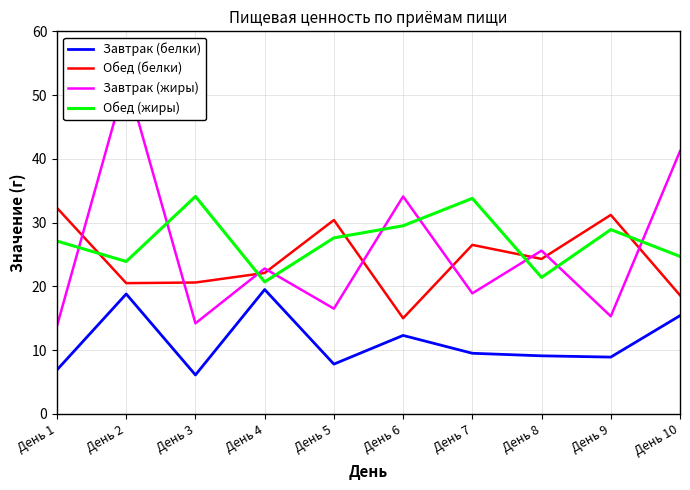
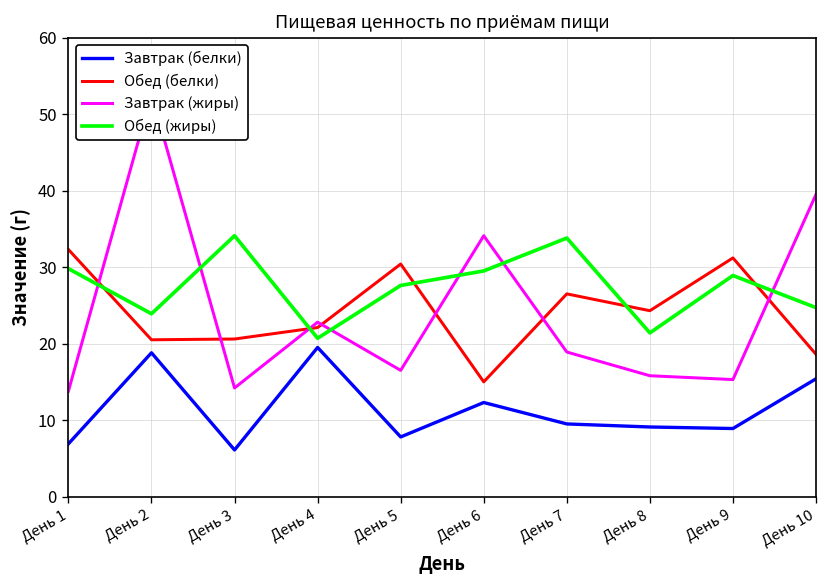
Обед (жиры), День 1: 27 -> 30
Завтрак (жиры), День 8: 26 -> 16
Завтрак (жиры), День 10: 41 -> 40
